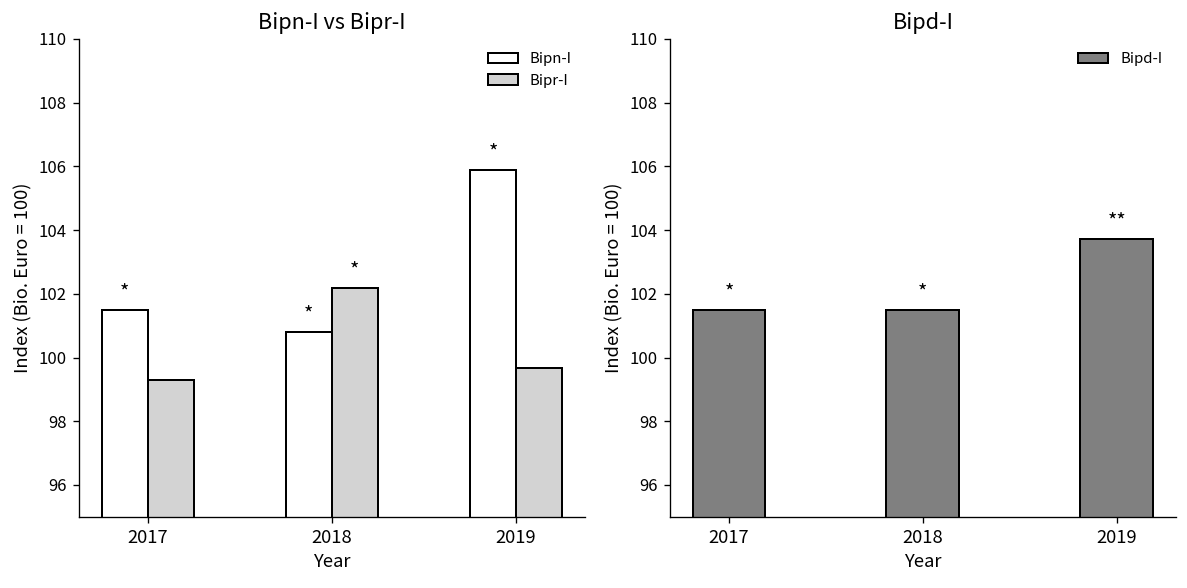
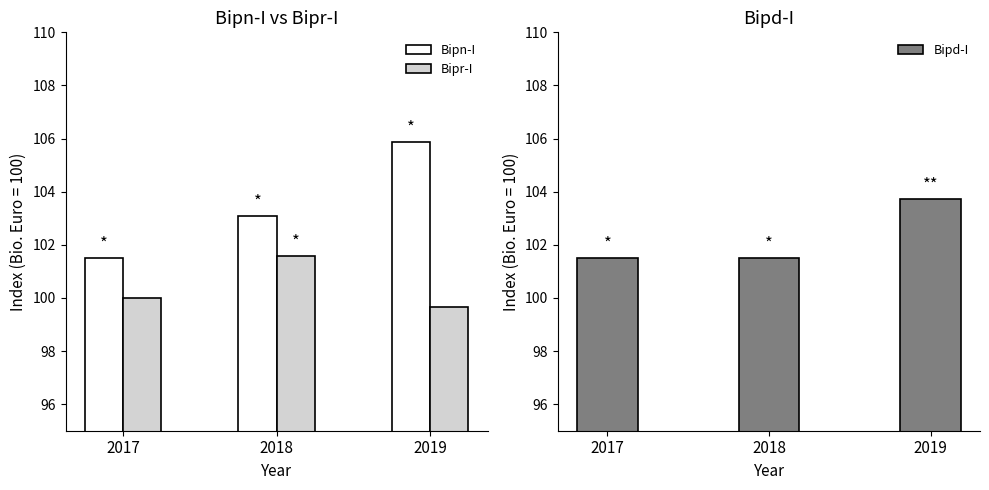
Bipn-I vs Bipr-I, Bipr-I, 2017: 99.3 -> 100.0
Bipn-I vs Bipr-I, Bipn-I, 2018: 100.8 -> 103.1
Bipn-I vs Bipr-I, Bipr-I, 2018: 102.2 -> 101.6
